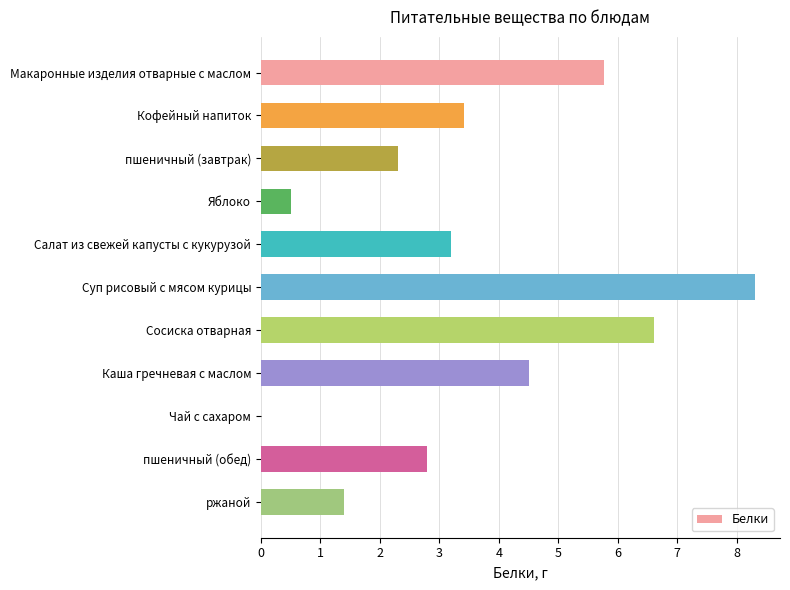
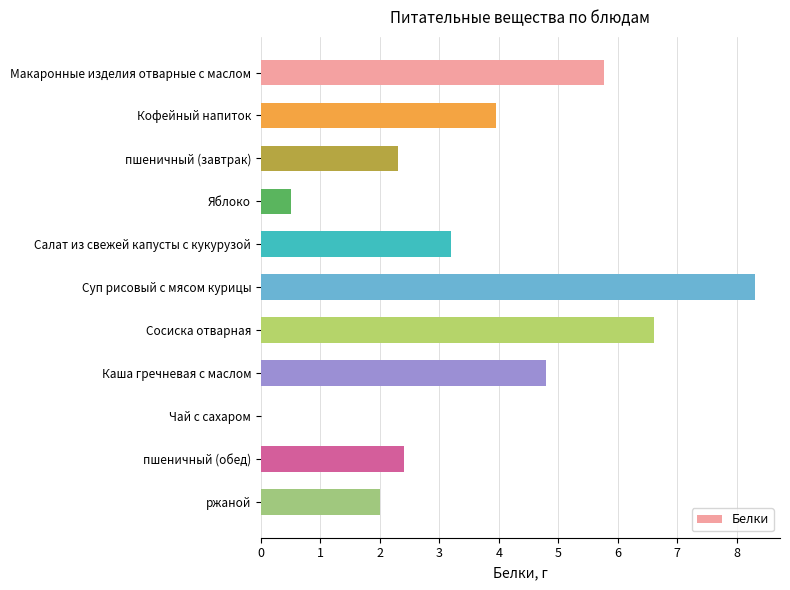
Кофейный напиток: 3.4 -> 4.0
Каша гречневая с маслом: 4.5 -> 4.8
пшеничный (обед): 2.8 -> 2.4
ржаной: 1.4 -> 2.0
